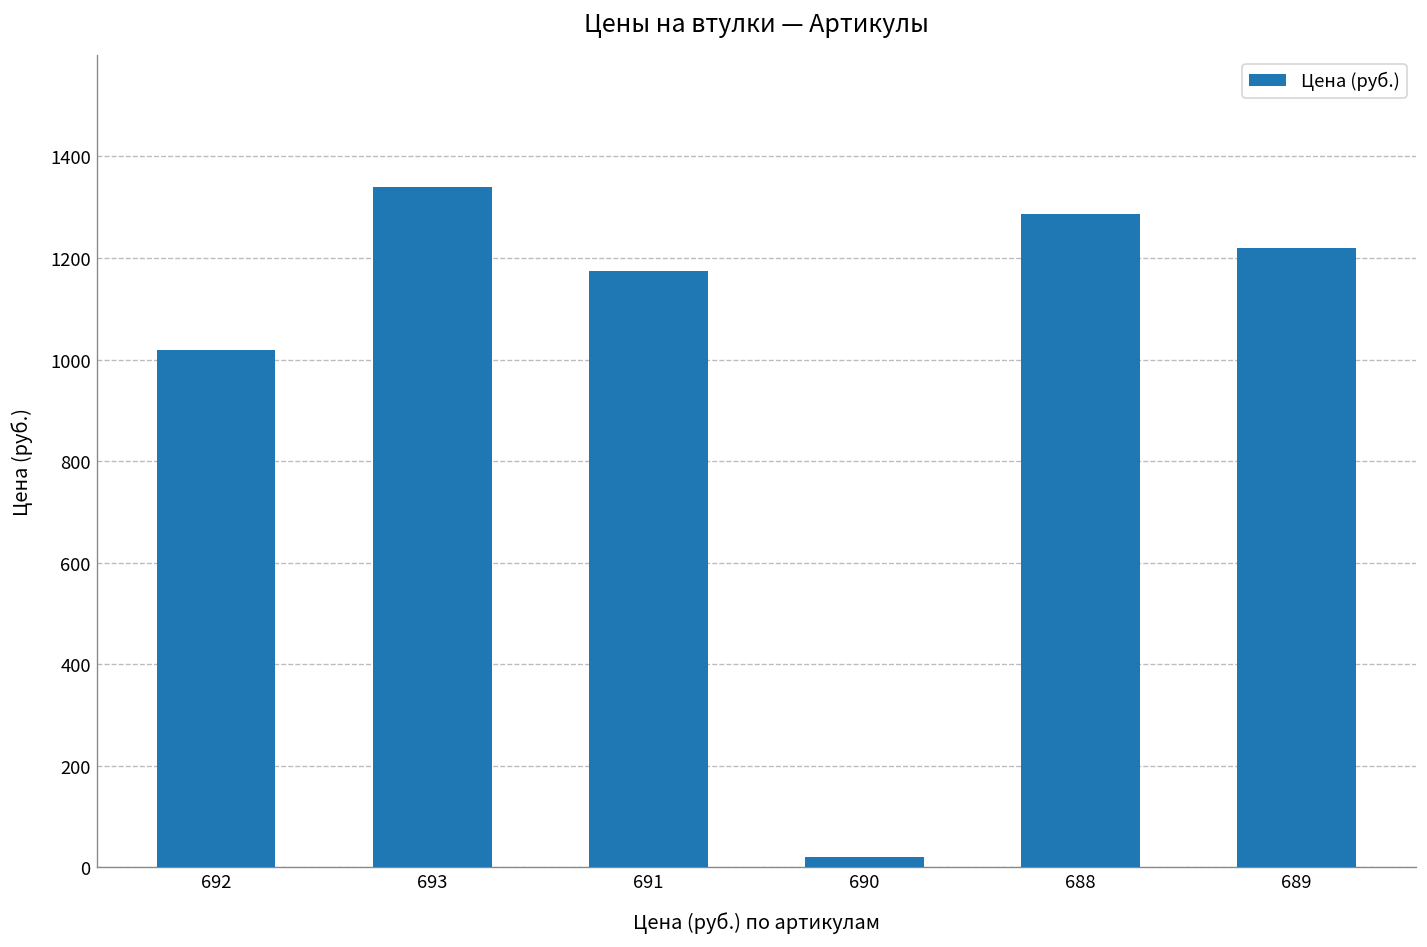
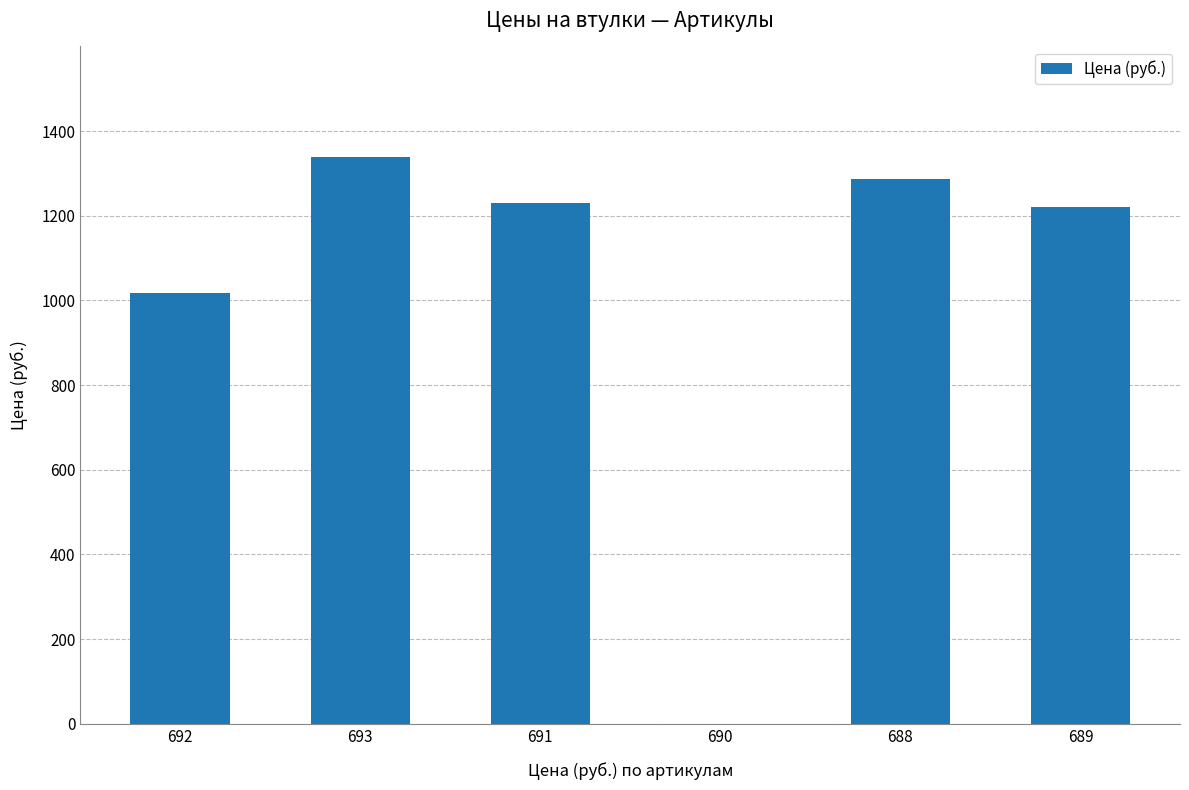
691: 1180 -> 1230
690: 20 -> 0
